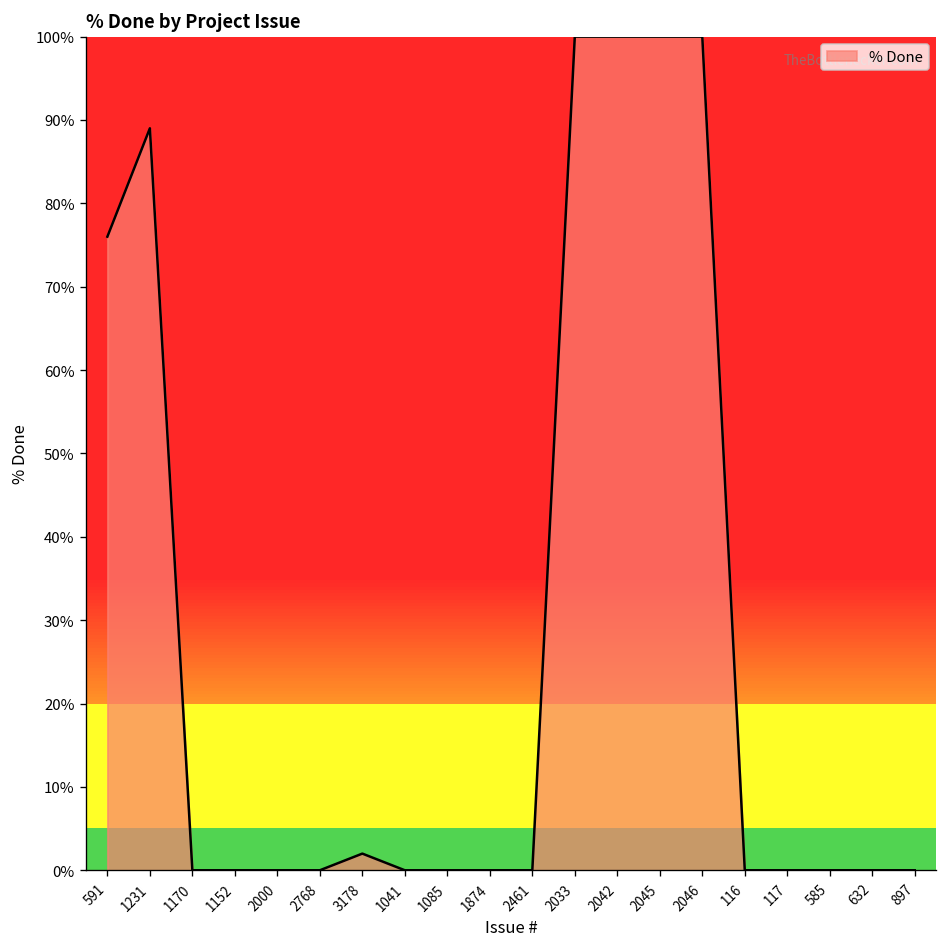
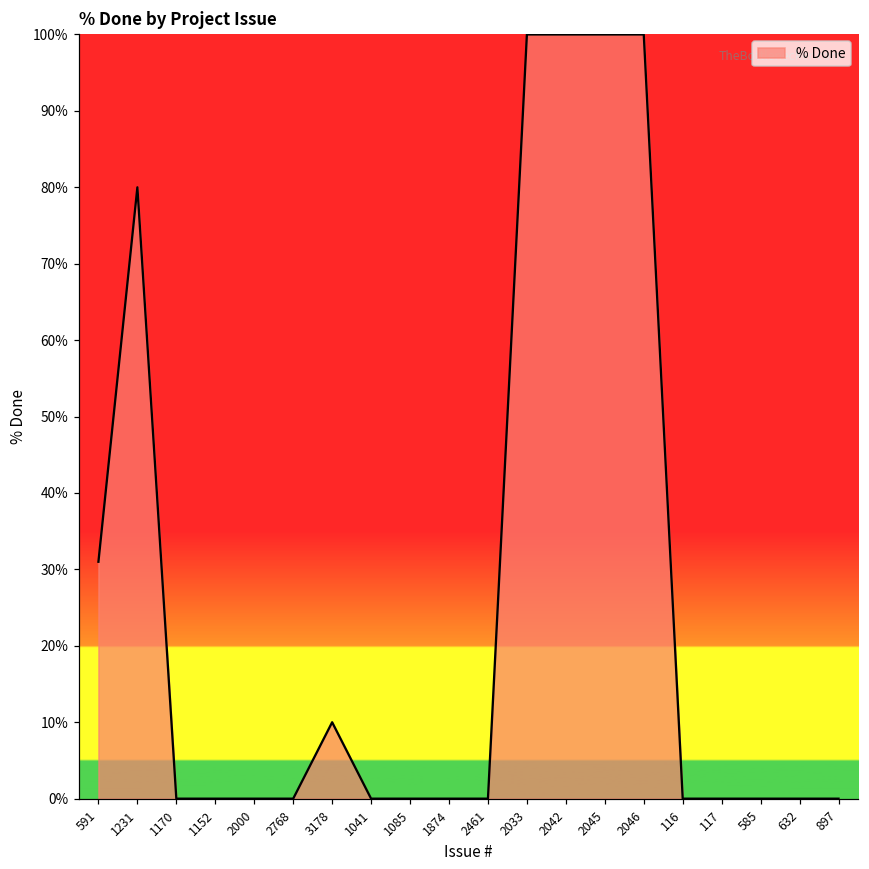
591: 76% -> 31%
1231: 89% -> 80%
3178: 2% -> 10%
